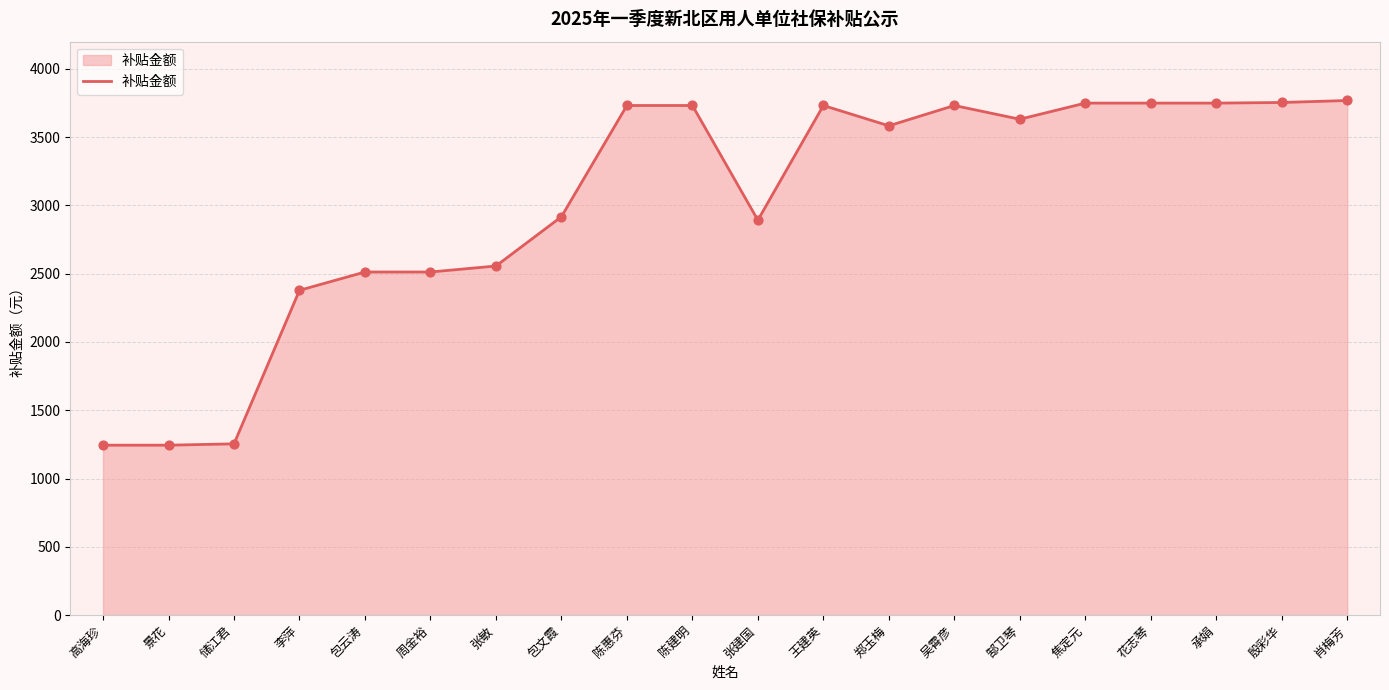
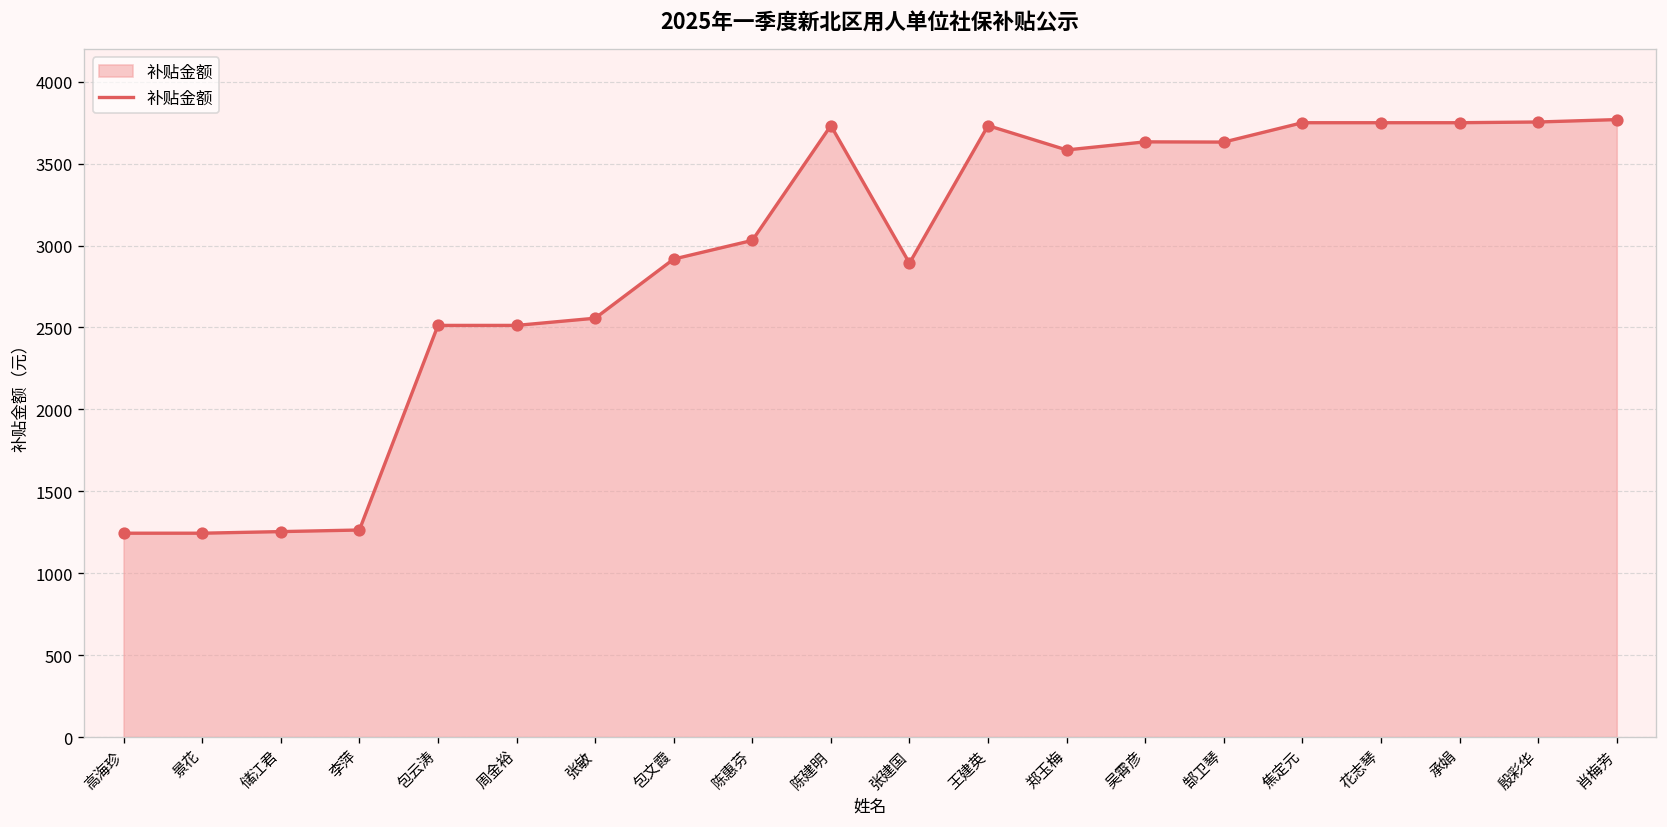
李萍: 2380 -> 1260
陈惠芬: 3730 -> 3030
吴霄彦: 3730 -> 3630
